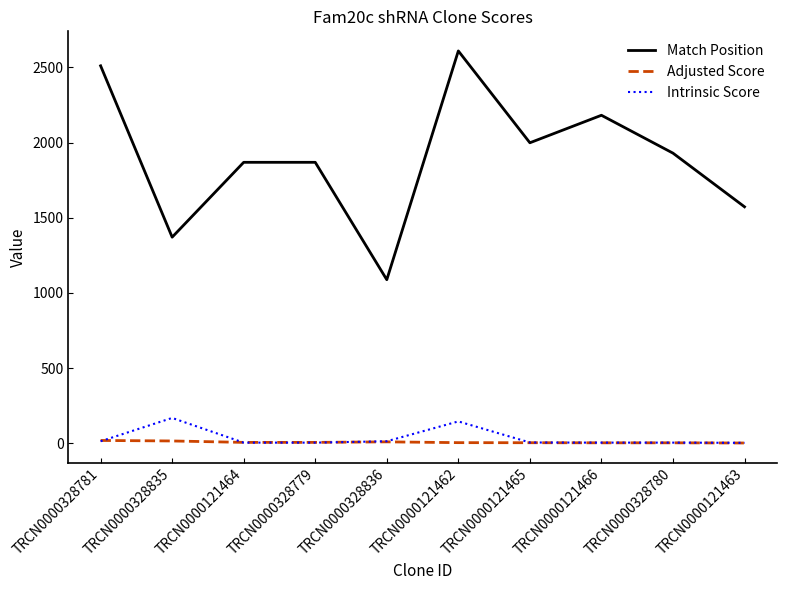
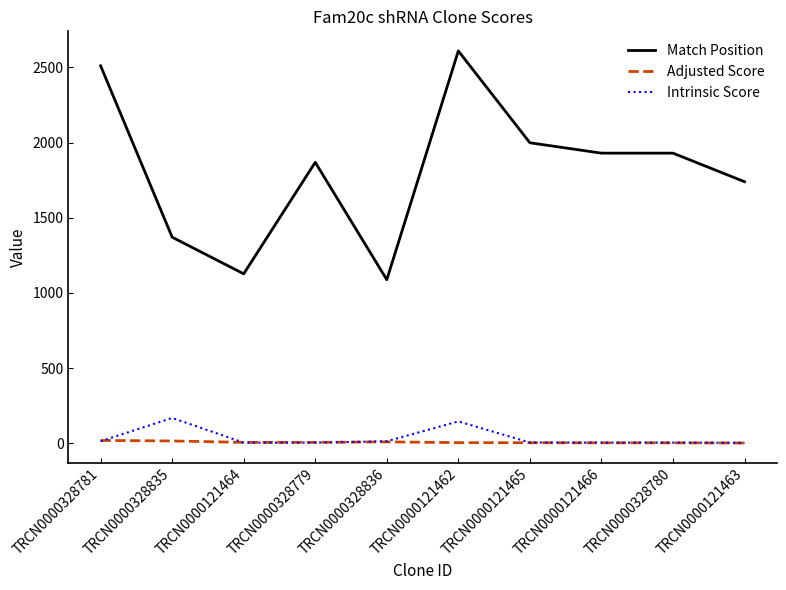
Match Position, TRCN0000121464: 1870 -> 1130
Match Position, TRCN0000121466: 2180 -> 1930
Match Position, TRCN0000121463: 1570 -> 1740
